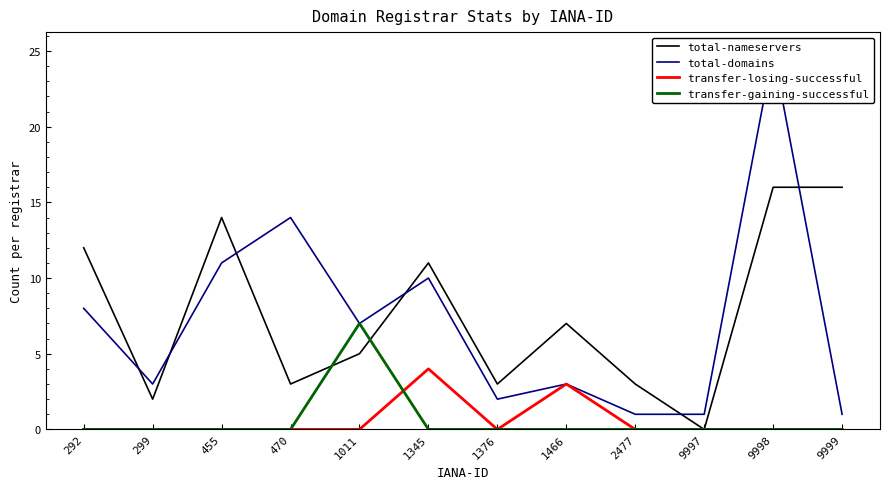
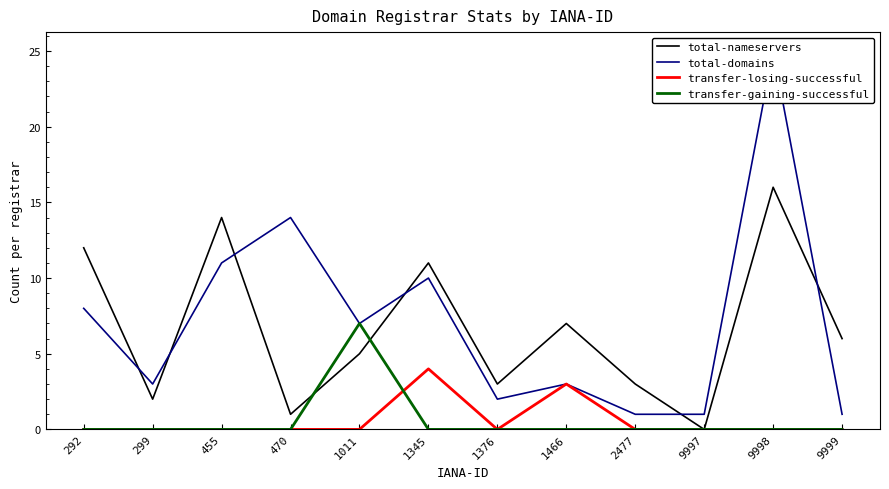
total-nameservers, 470: 3 -> 1
total-nameservers, 9999: 16 -> 6
